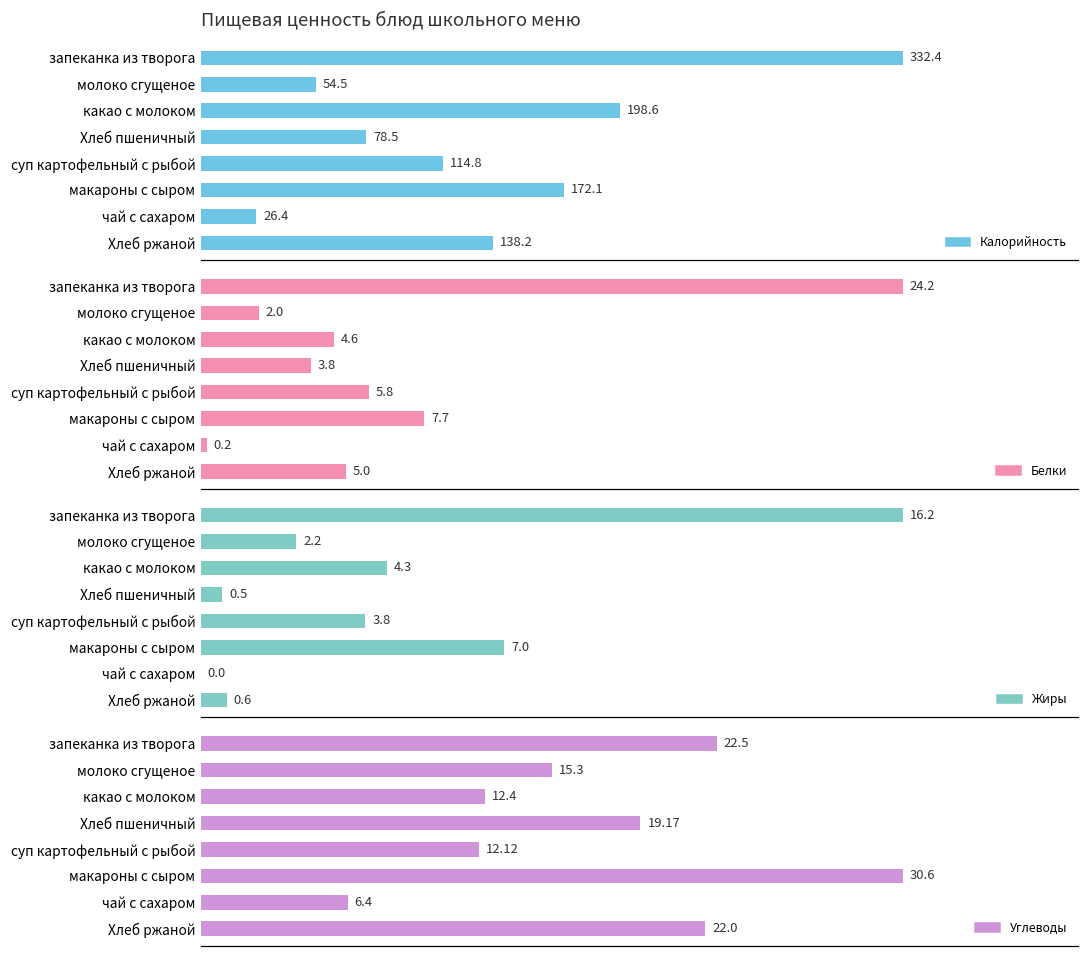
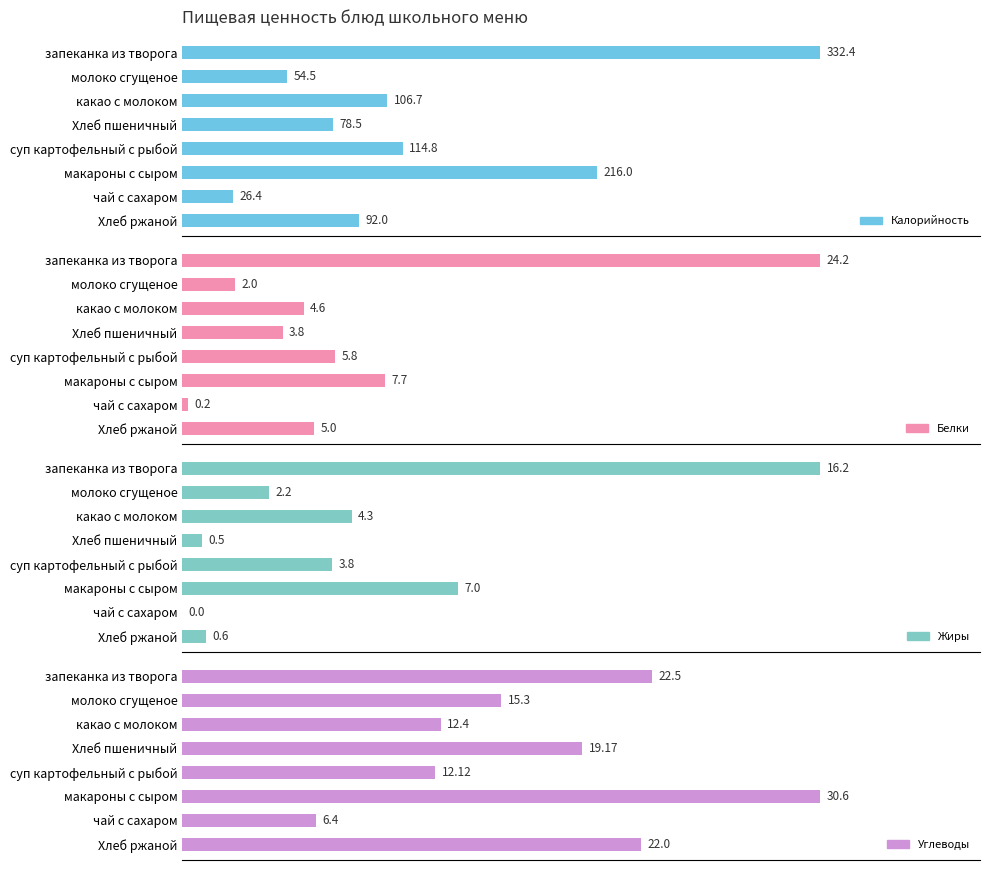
Пищевая ценность блюд школьного меню, какао с молоком: 198.6 -> 106.7
Пищевая ценность блюд школьного меню, макароны с сыром: 172.1 -> 216.0
Пищевая ценность блюд школьного меню, Хлеб ржаной: 138.2 -> 92.0
